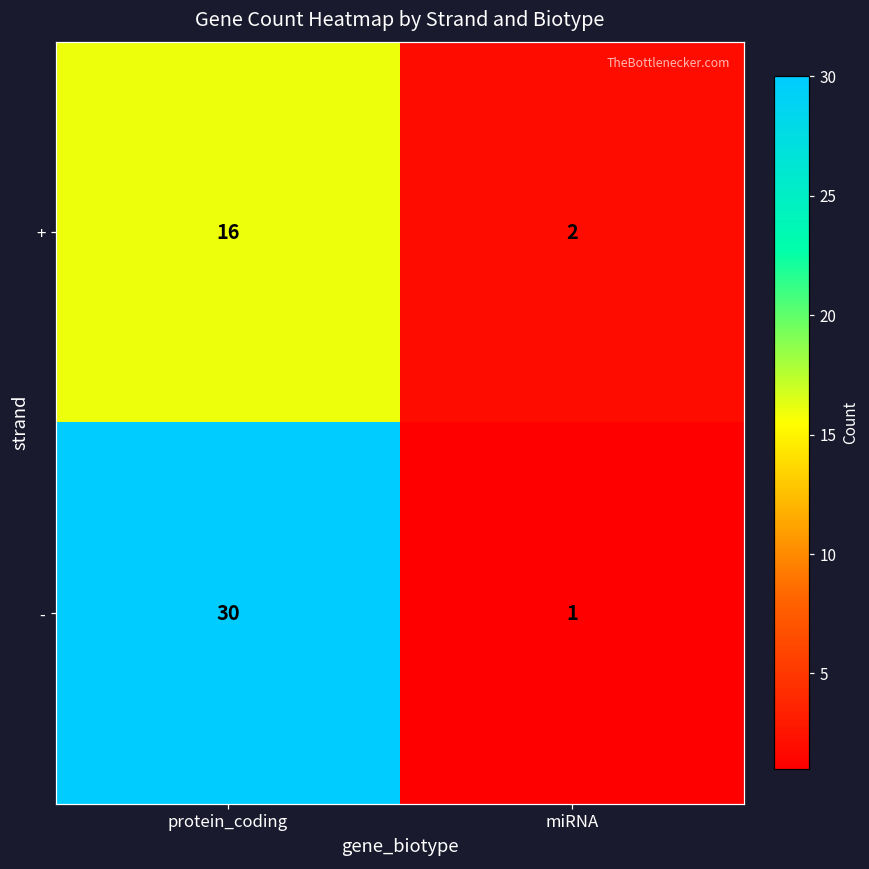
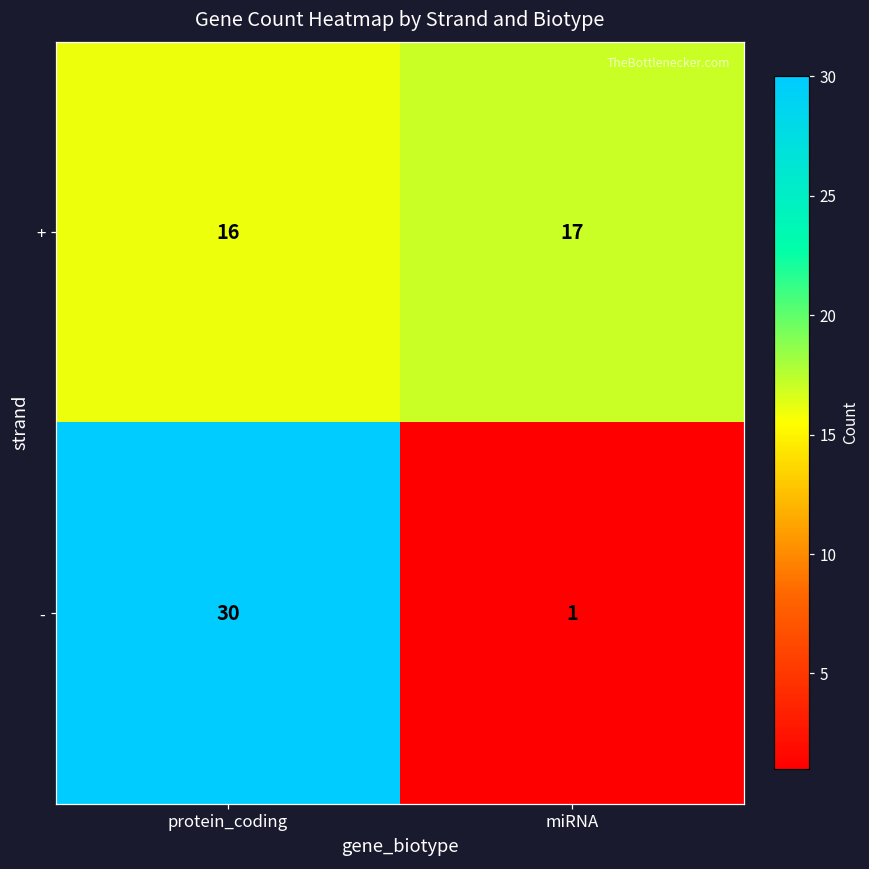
+, miRNA: 2 -> 17
